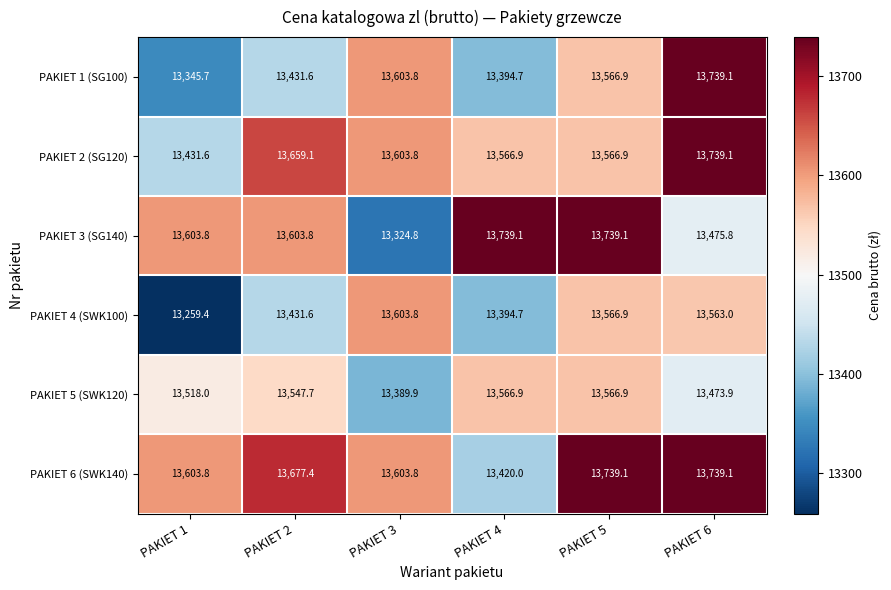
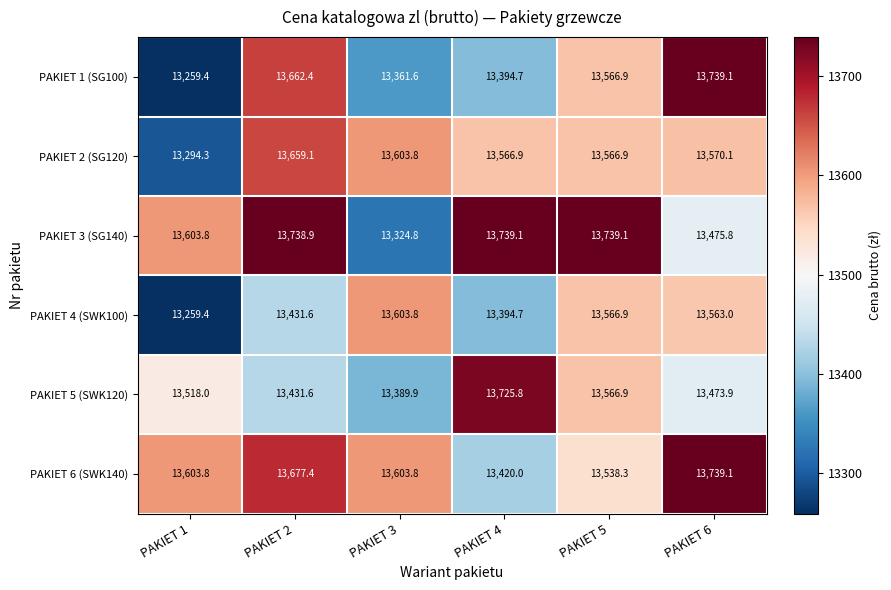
PAKIET 1 (SG100), PAKIET 1: 13,345.7 -> 13,259.4
PAKIET 1 (SG100), PAKIET 2: 13,431.6 -> 13,662.4
PAKIET 1 (SG100), PAKIET 3: 13,603.8 -> 13,361.6
PAKIET 2 (SG120), PAKIET 1: 13,431.6 -> 13,294.3
PAKIET 2 (SG120), PAKIET 6: 13,739.1 -> 13,570.1
PAKIET 3 (SG140), PAKIET 2: 13,603.8 -> 13,738.9
PAKIET 5 (SWK120), PAKIET 2: 13,547.7 -> 13,431.6
PAKIET 5 (SWK120), PAKIET 4: 13,566.9 -> 13,725.8
PAKIET 6 (SWK140), PAKIET 5: 13,739.1 -> 13,538.3
